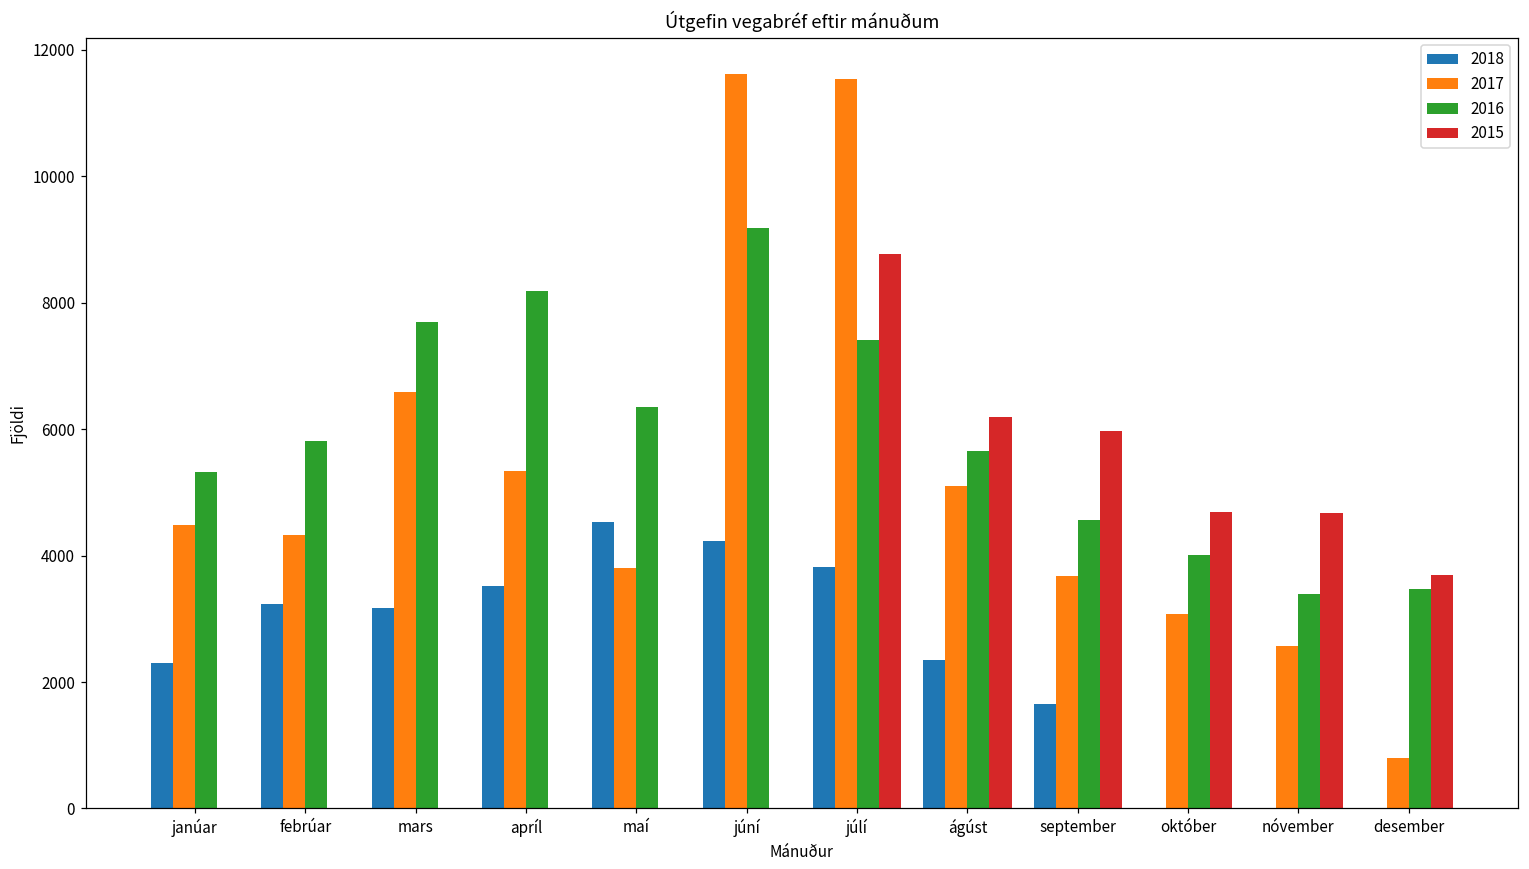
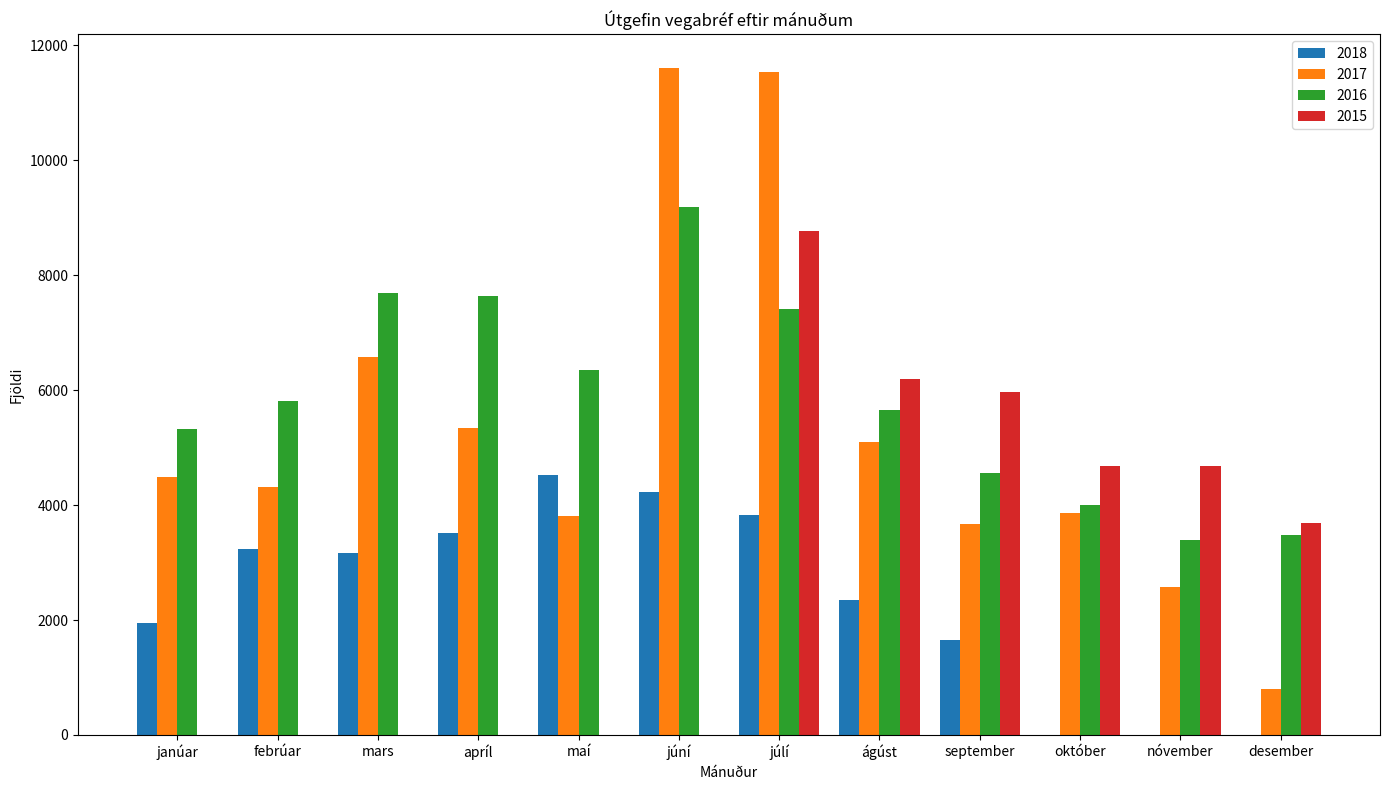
2018, janúar: 2300 -> 2000
2016, apríl: 8200 -> 7600
2017, október: 3100 -> 3900
